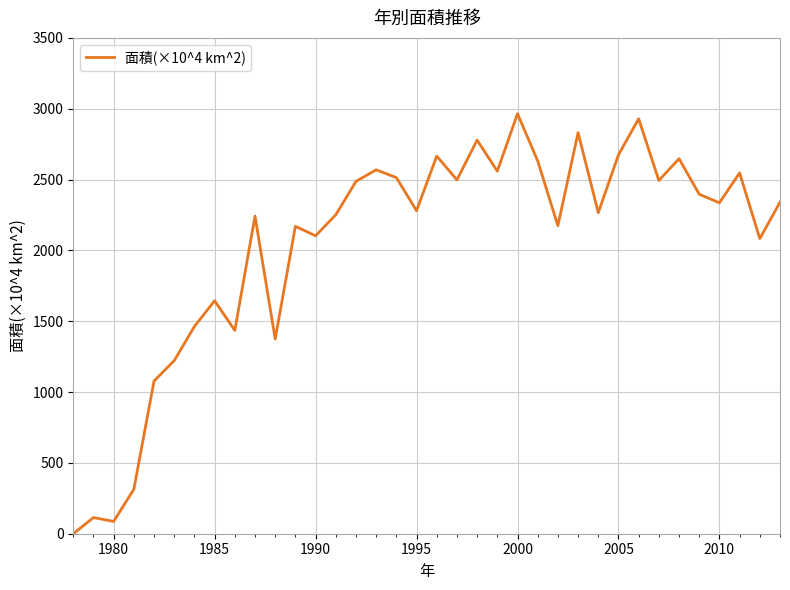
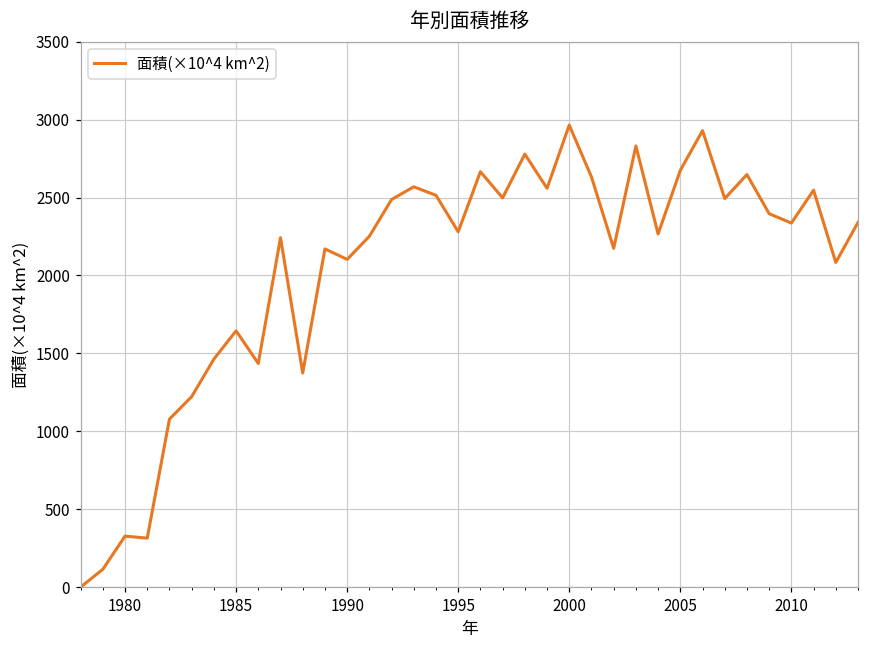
1980: 90 -> 330
